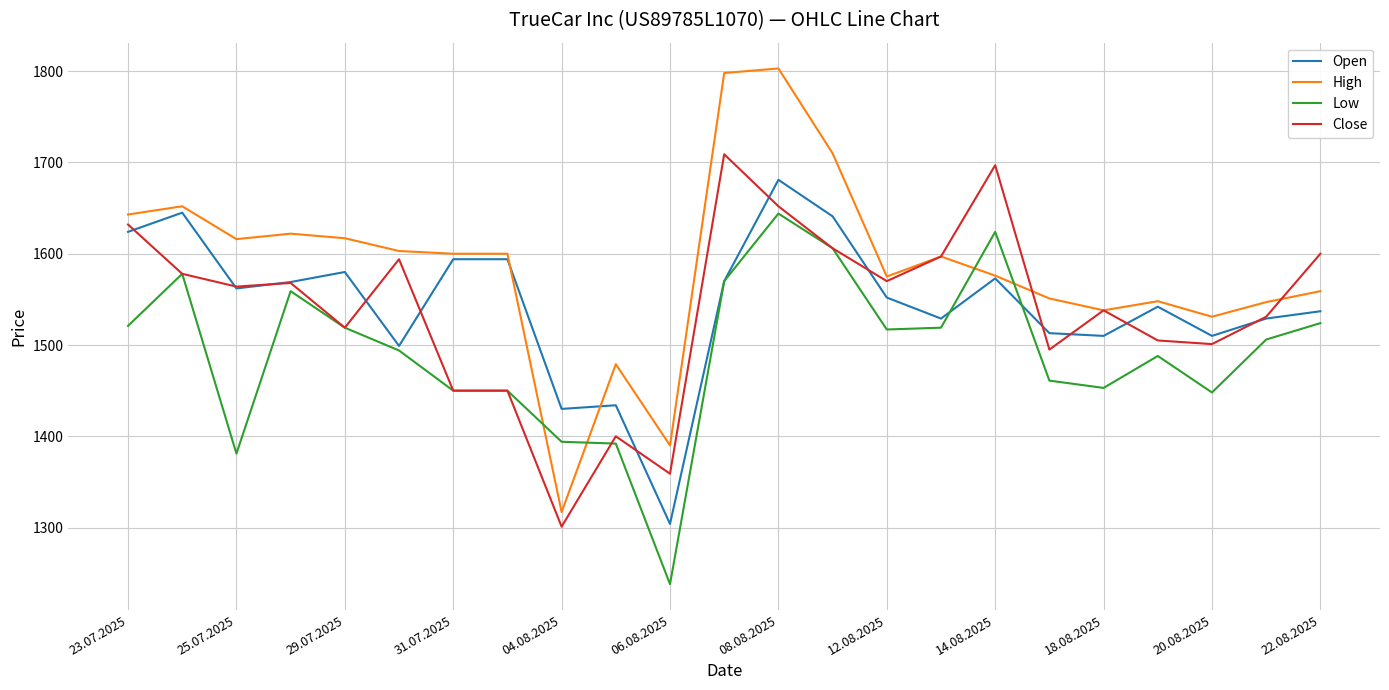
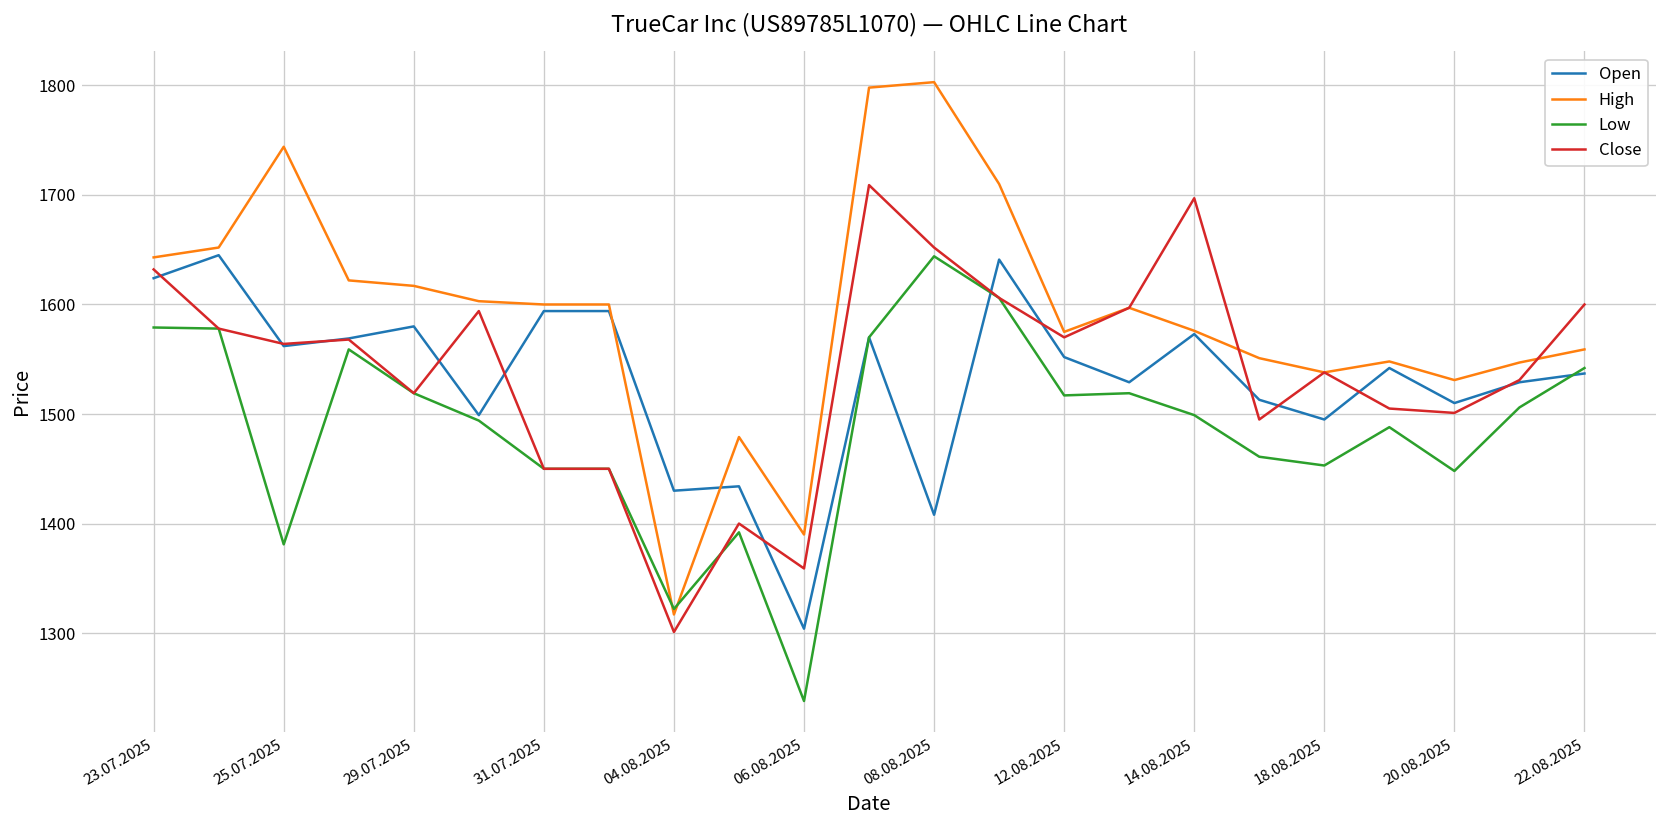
Low, 23.07.2025: 1520 -> 1580
High, 25.07.2025: 1620 -> 1740
Low, 04.08.2025: 1390 -> 1320
Open, 08.08.2025: 1680 -> 1410
Low, 14.08.2025: 1620 -> 1500
Open, 18.08.2025: 1510 -> 1500
Low, 22.08.2025: 1520 -> 1540
